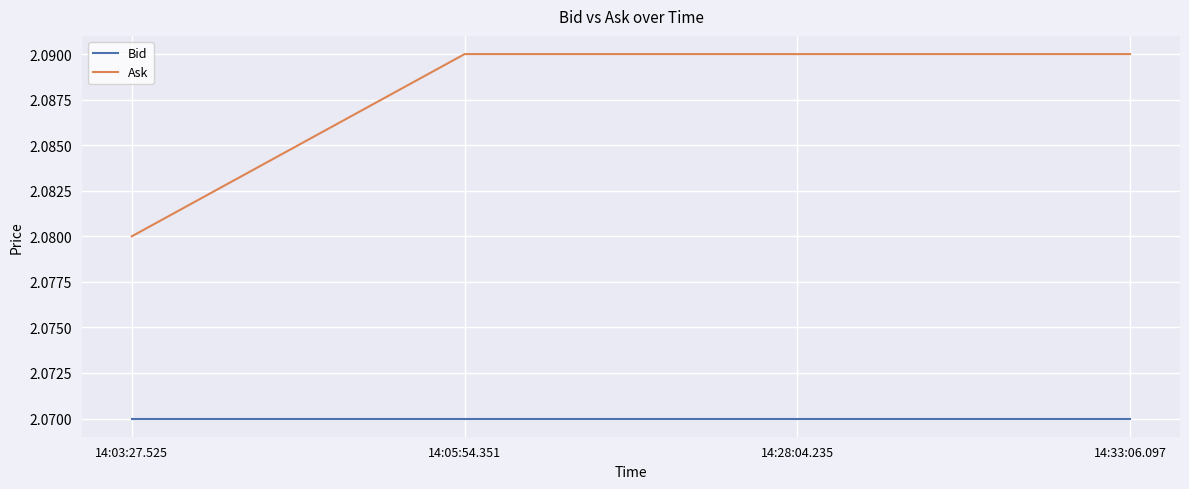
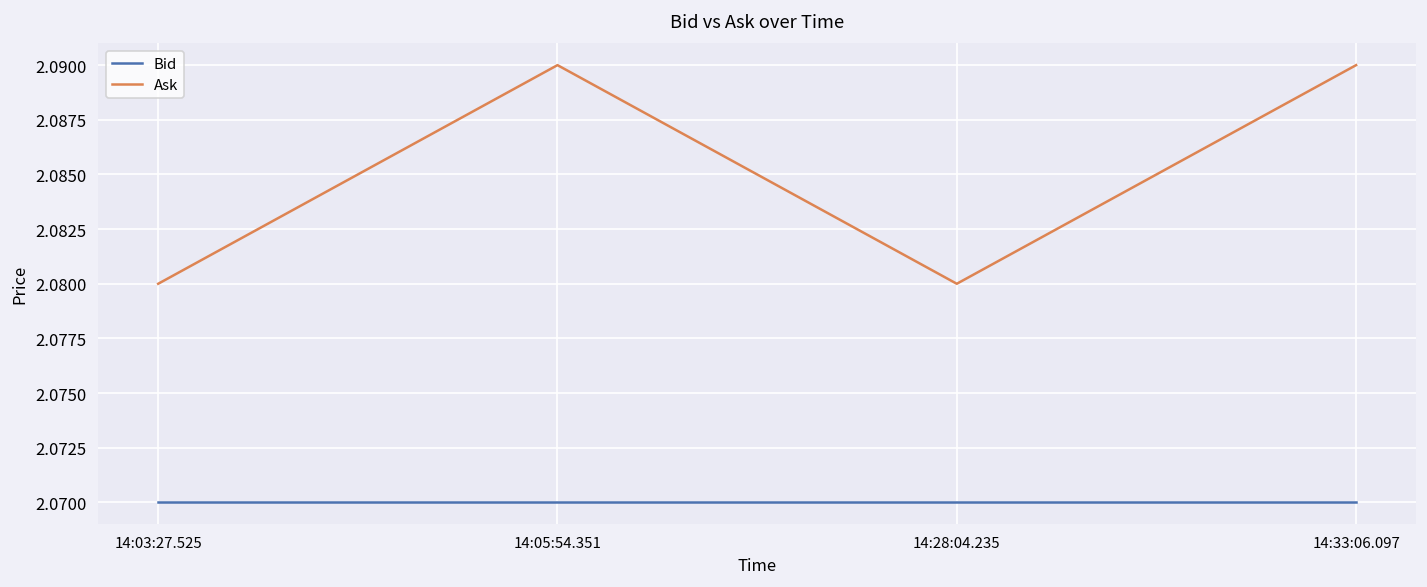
Ask, 14:28:04.235: 2.09 -> 2.08
